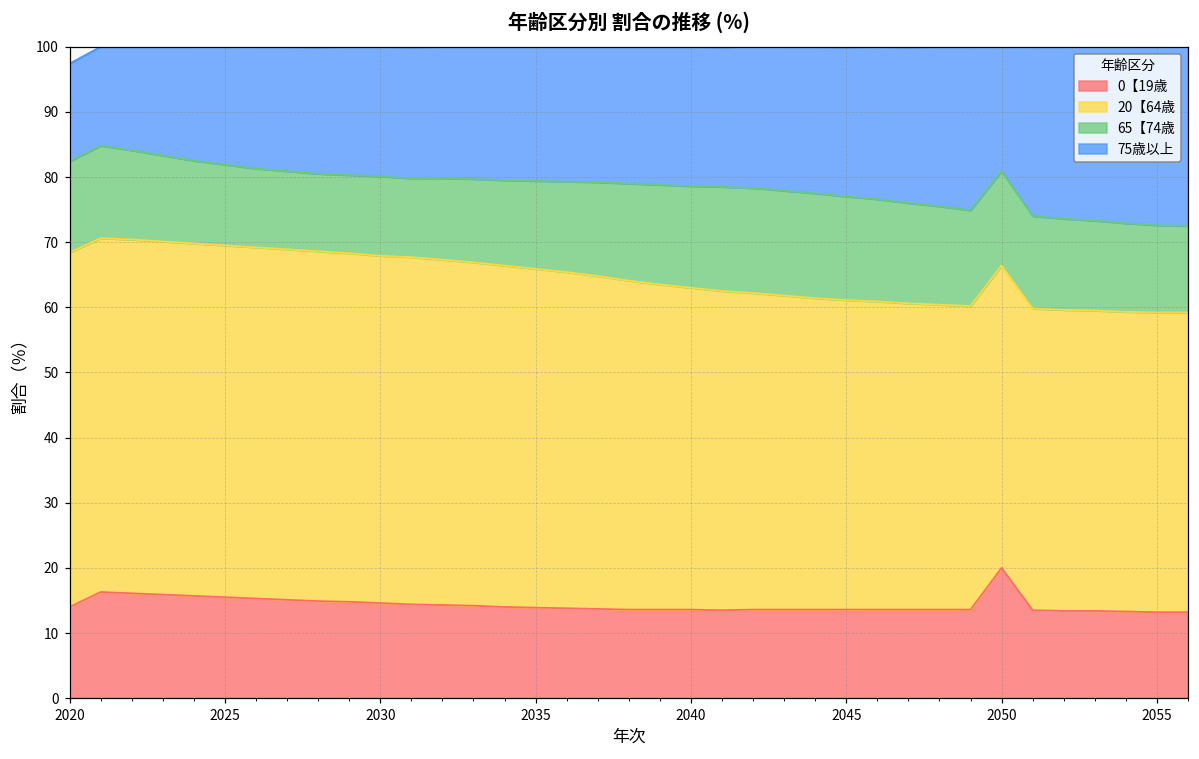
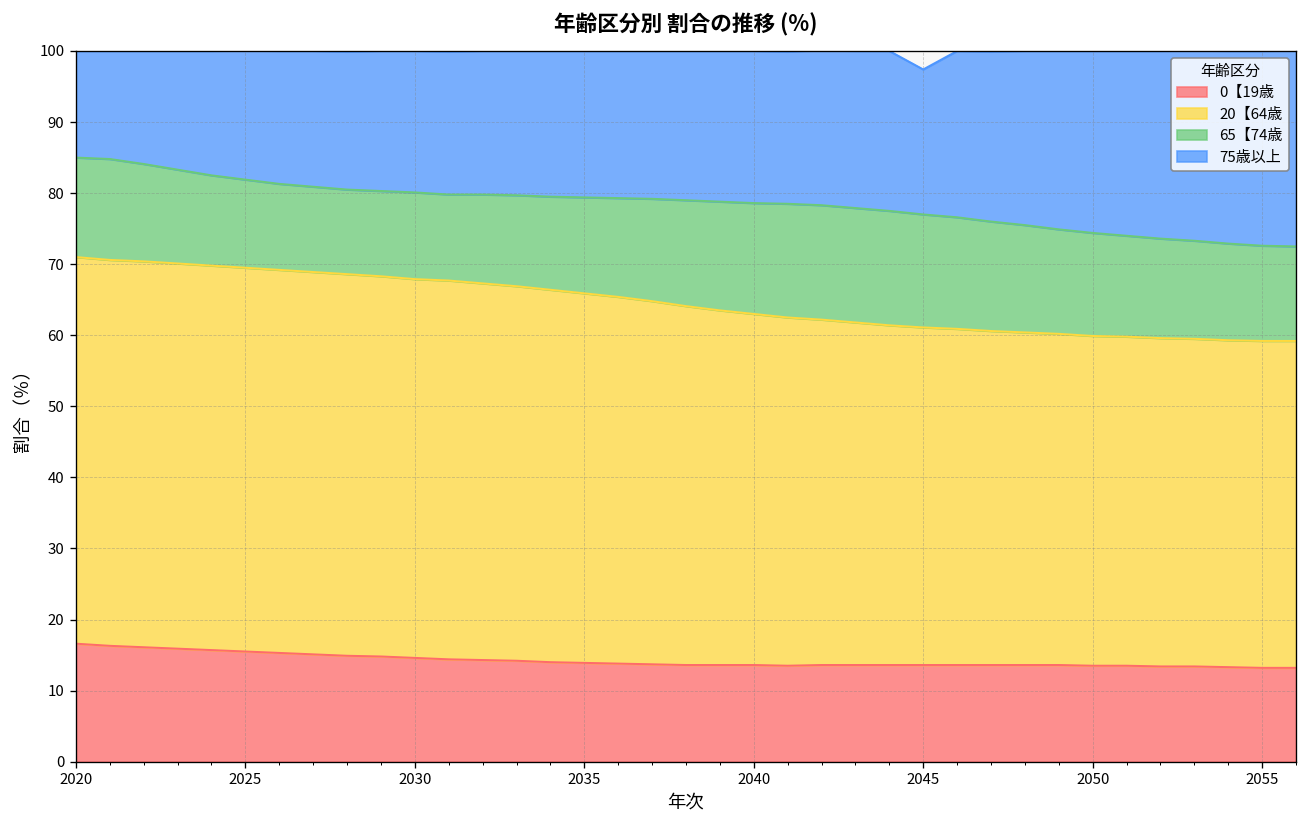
0【19歳, 2020: 14 -> 17
75歳以上, 2045: 23 -> 20
0【19歳, 2050: 20 -> 14
